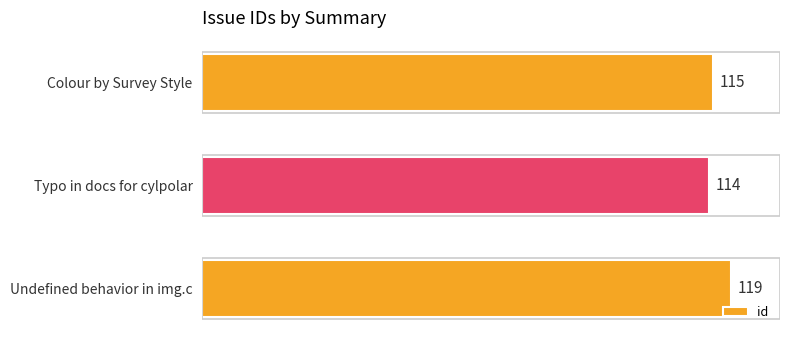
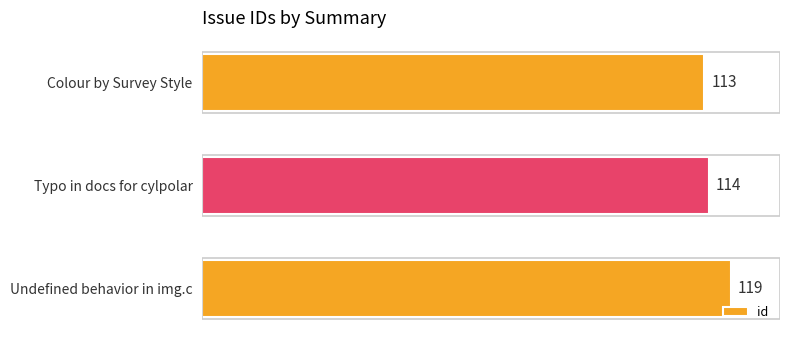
Colour by Survey Style: 115 -> 113
